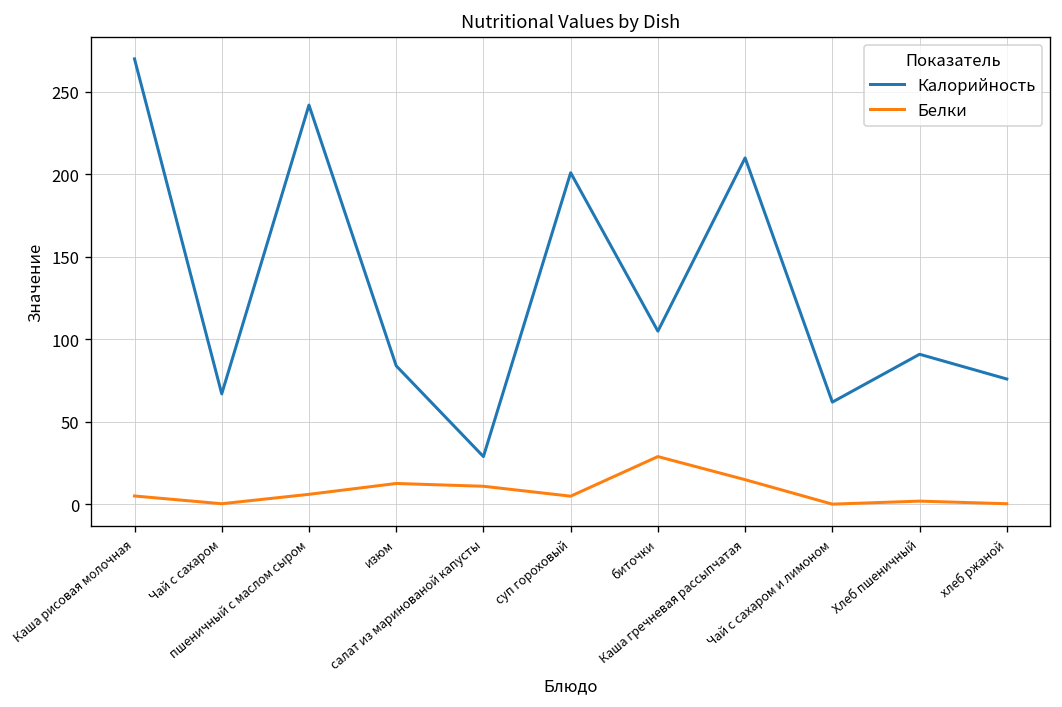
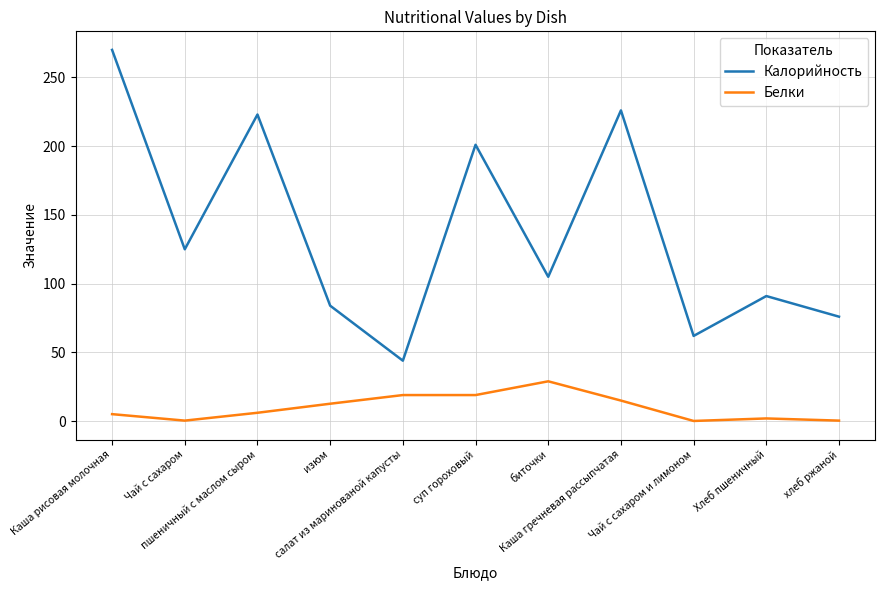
Калорийность, Чай с сахаром: 67 -> 125
Калорийность, пшеничный с маслом сыром: 242 -> 223
Калорийность, салат из маринованой капусты: 29 -> 44
Белки, салат из маринованой капусты: 11 -> 19
Белки, суп гороховый: 5 -> 19
Калорийность, Каша гречневая рассыпчатая: 210 -> 226
